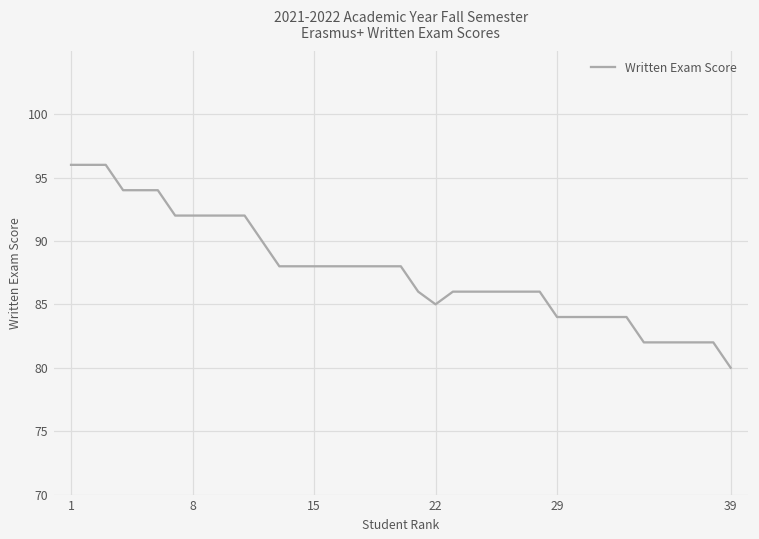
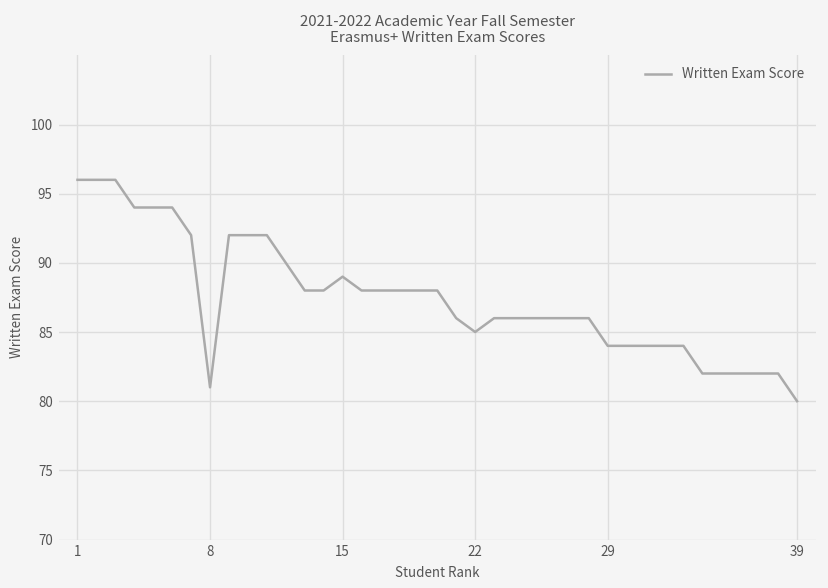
8: 92 -> 81
15: 88 -> 89
